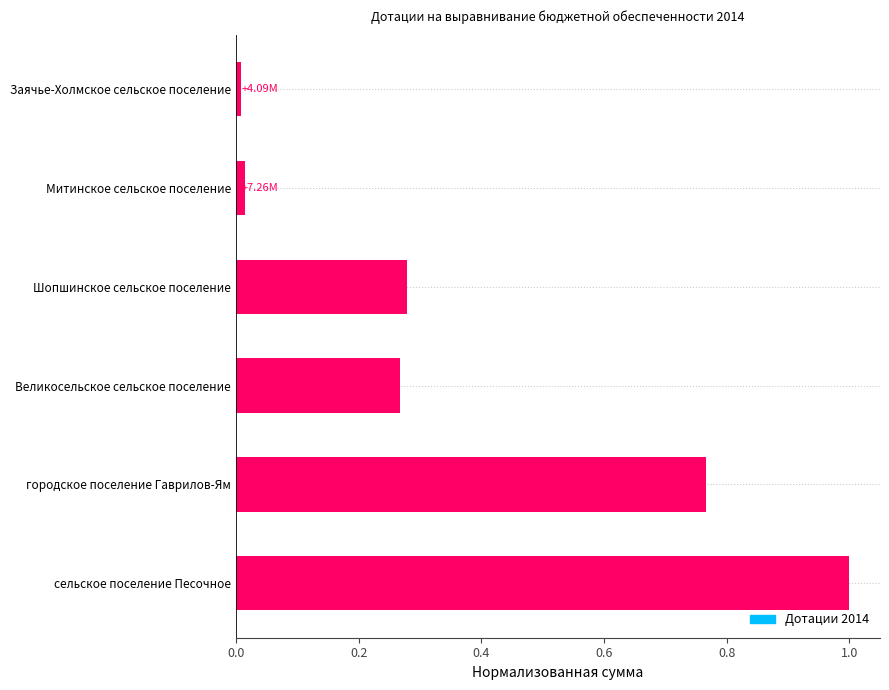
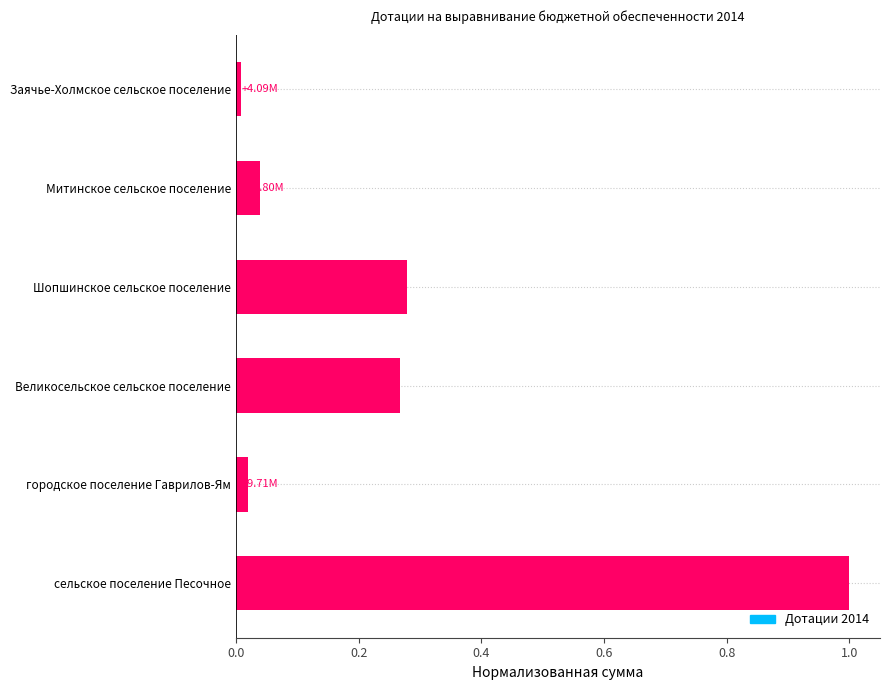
Митинское сельское поселение: +7.26M -> +18.80M
городское поселение Гаврилов-Ям: 0.77 -> 0.02
